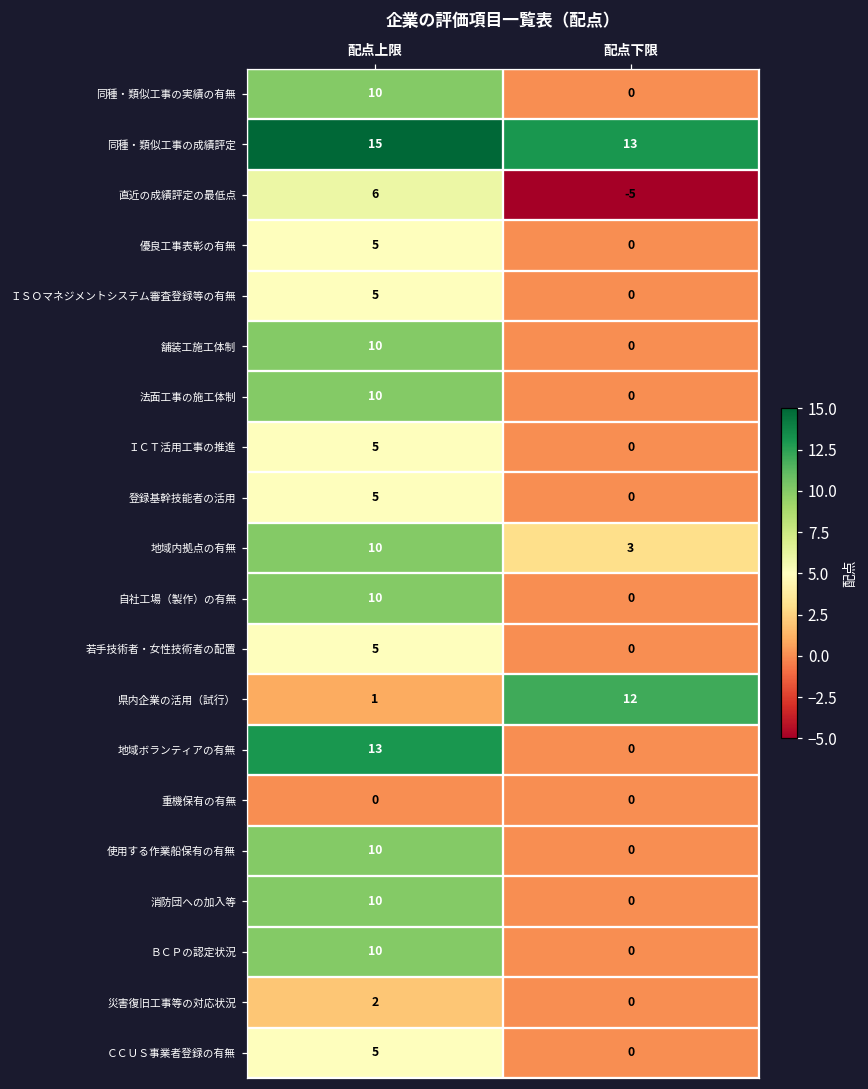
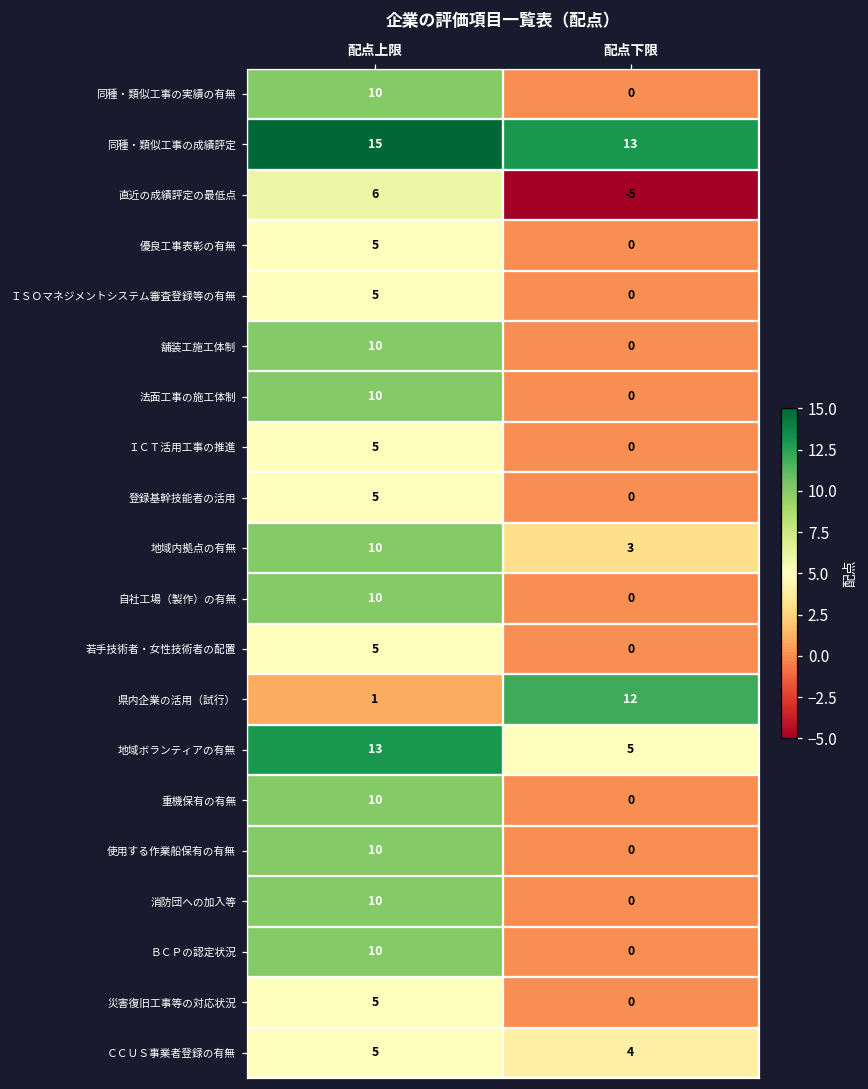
地域ボランティアの有無, 配点下限: 0 -> 5
重機保有の有無, 配点上限: 0 -> 10
災害復旧工事等の対応状況, 配点上限: 2 -> 5
ＣＣＵＳ事業者登録の有無, 配点下限: 0 -> 4
